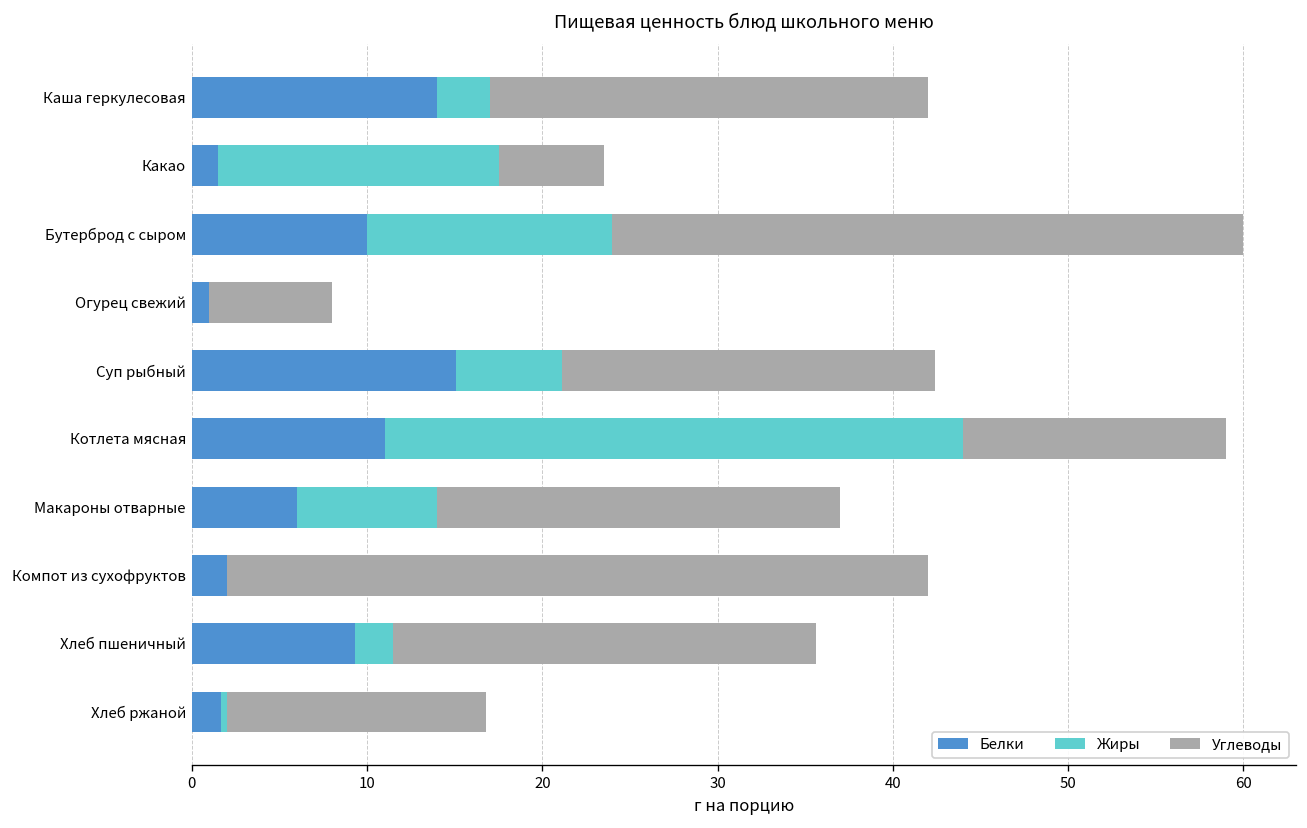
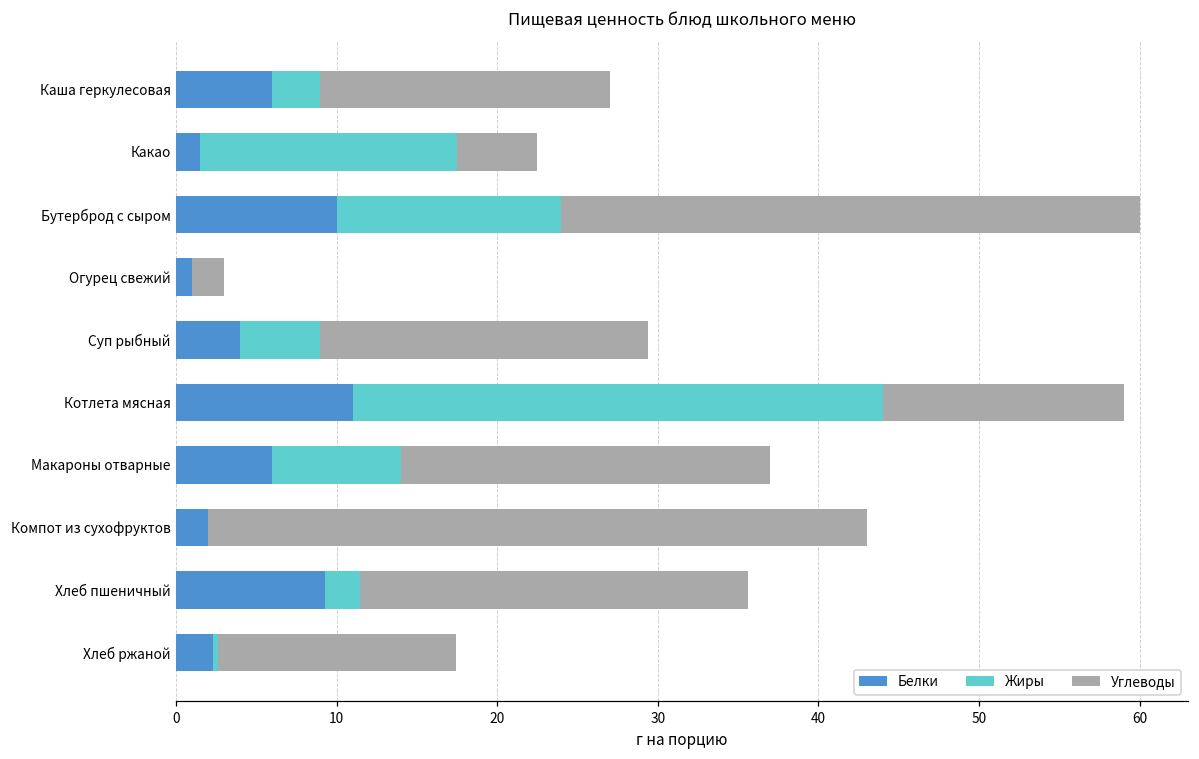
Белки, Каша геркулесовая: 14 -> 6
Углеводы, Каша геркулесовая: 25 -> 18
Углеводы, Какао: 6 -> 5
Углеводы, Огурец свежий: 7 -> 2
Белки, Суп рыбный: 15.1 -> 4.0
Жиры, Суп рыбный: 6 -> 5
Углеводы, Суп рыбный: 21.3 -> 20.4
Углеводы, Компот из сухофруктов: 40 -> 41
Белки, Хлеб ржаной: 1.7 -> 2.3
